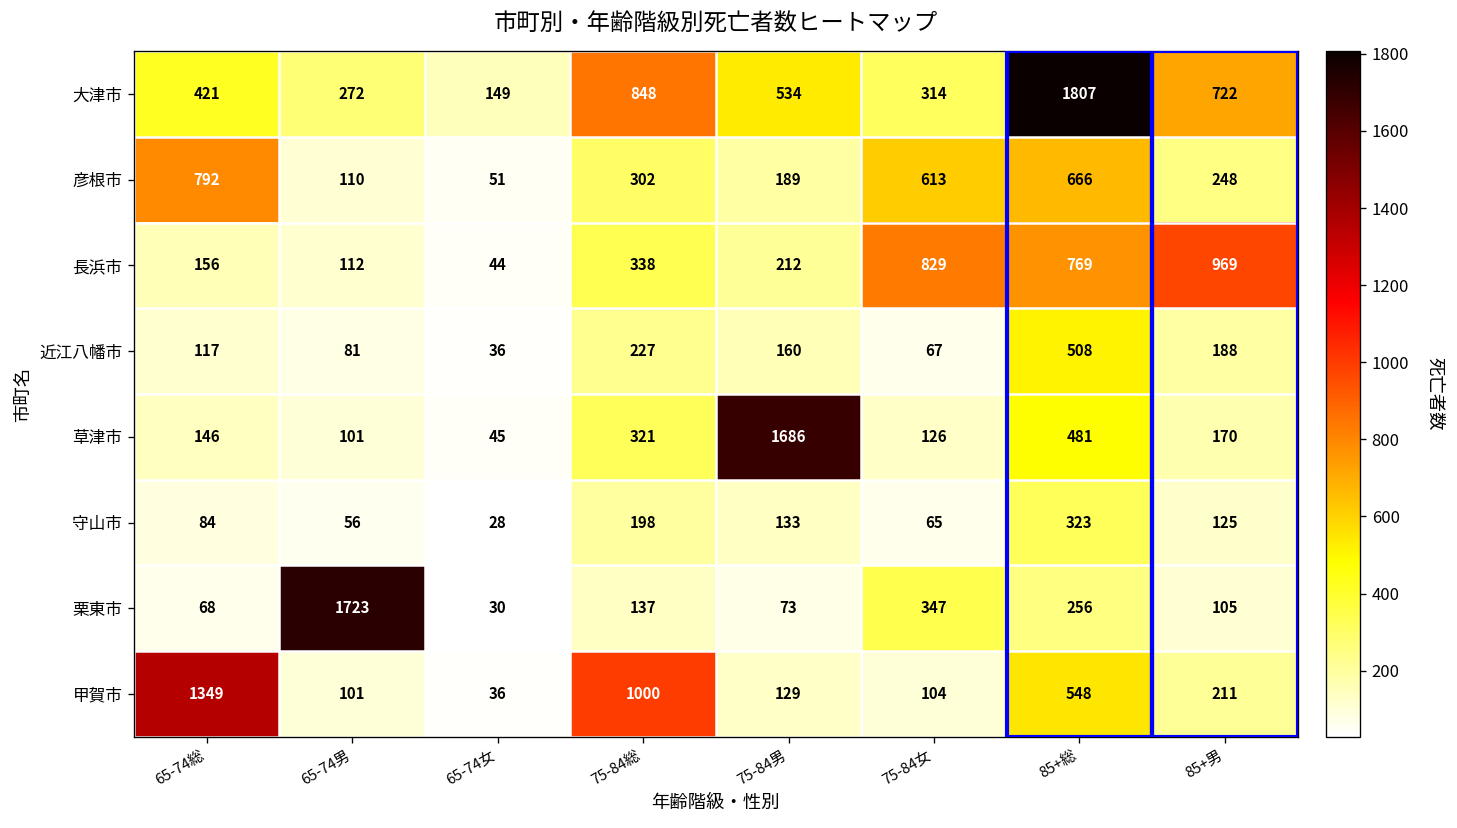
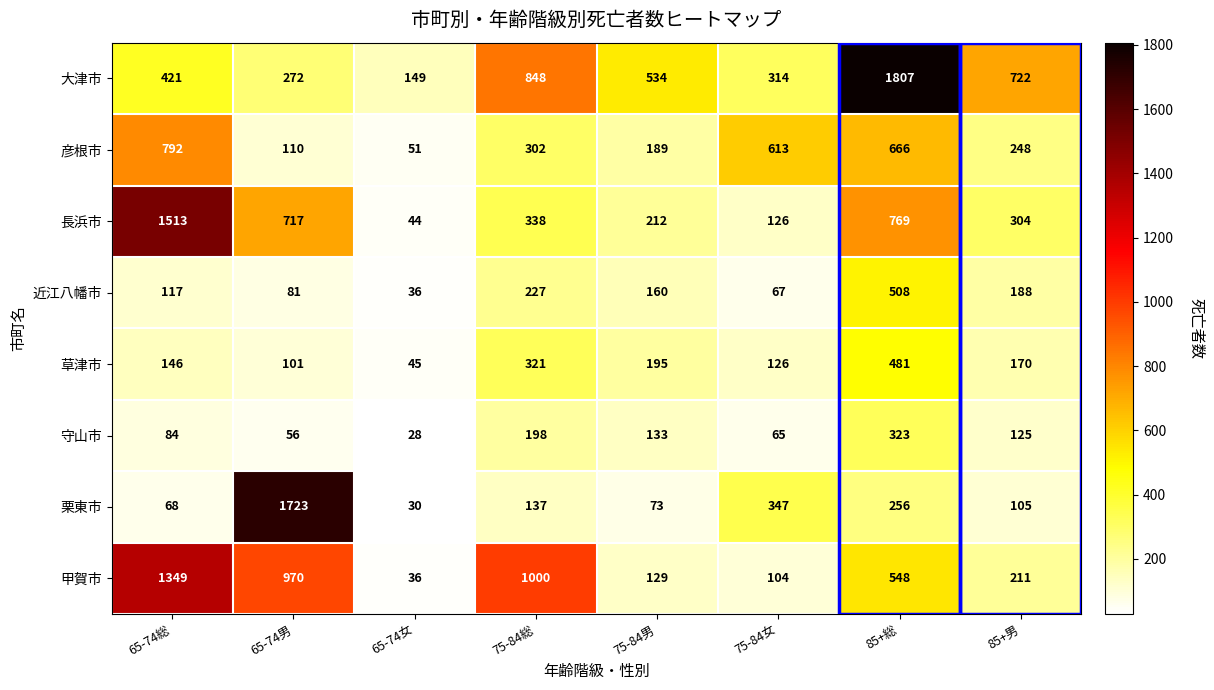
長浜市, 65-74総: 156 -> 1513
長浜市, 65-74男: 112 -> 717
長浜市, 75-84女: 829 -> 126
長浜市, 85+男: 969 -> 304
草津市, 75-84男: 1686 -> 195
甲賀市, 65-74男: 101 -> 970
